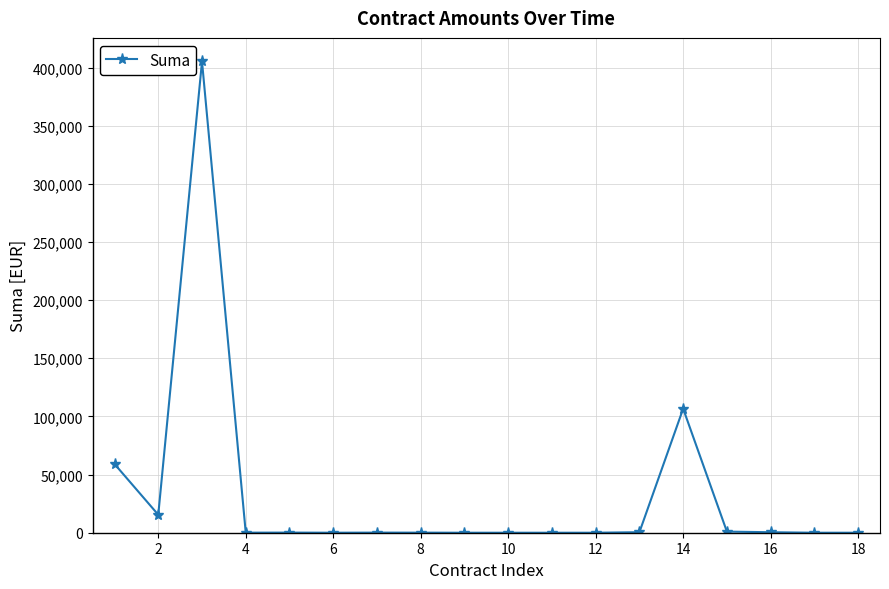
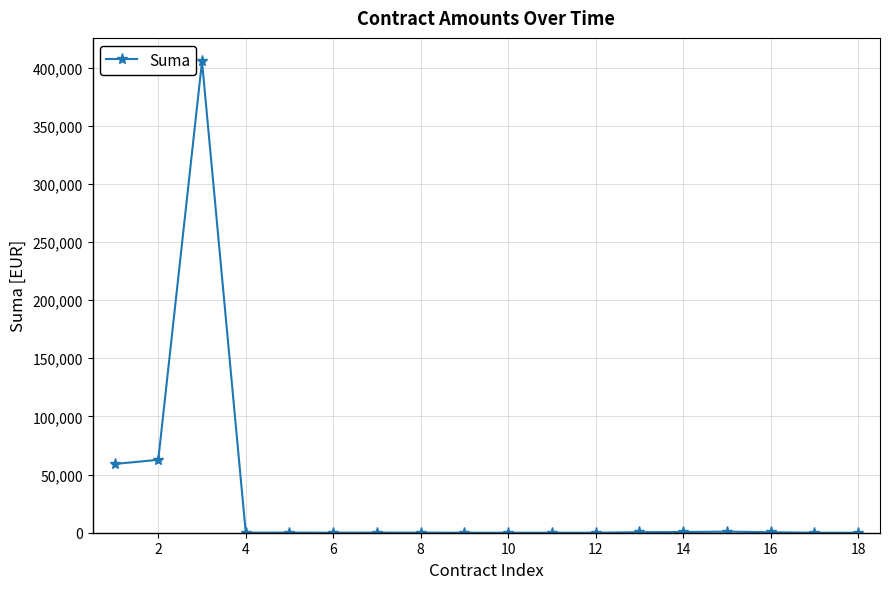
2: 15,000 -> 63,000
14: 107,000 -> 1,000
